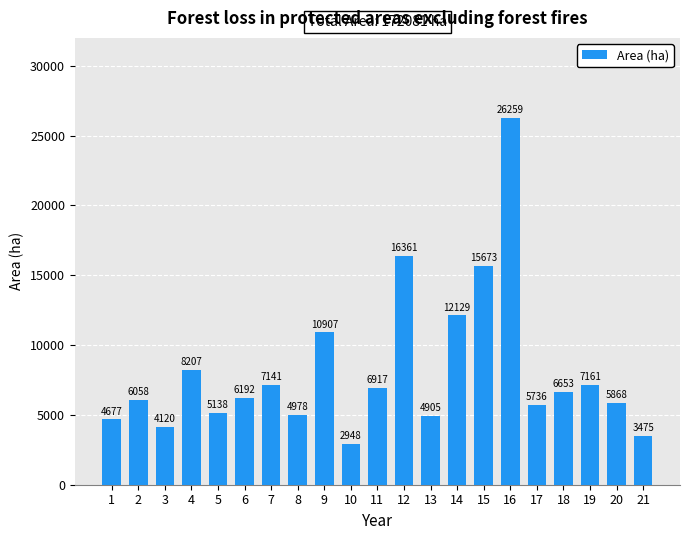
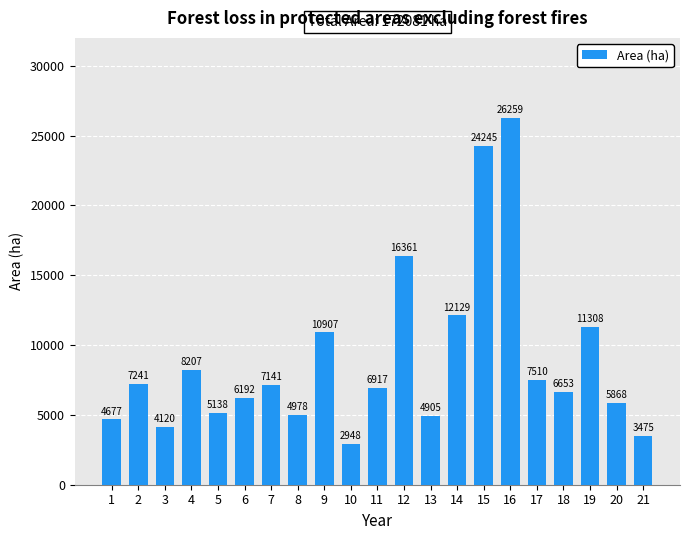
2: 6058 -> 7241
15: 15673 -> 24245
17: 5736 -> 7510
19: 7161 -> 11308
